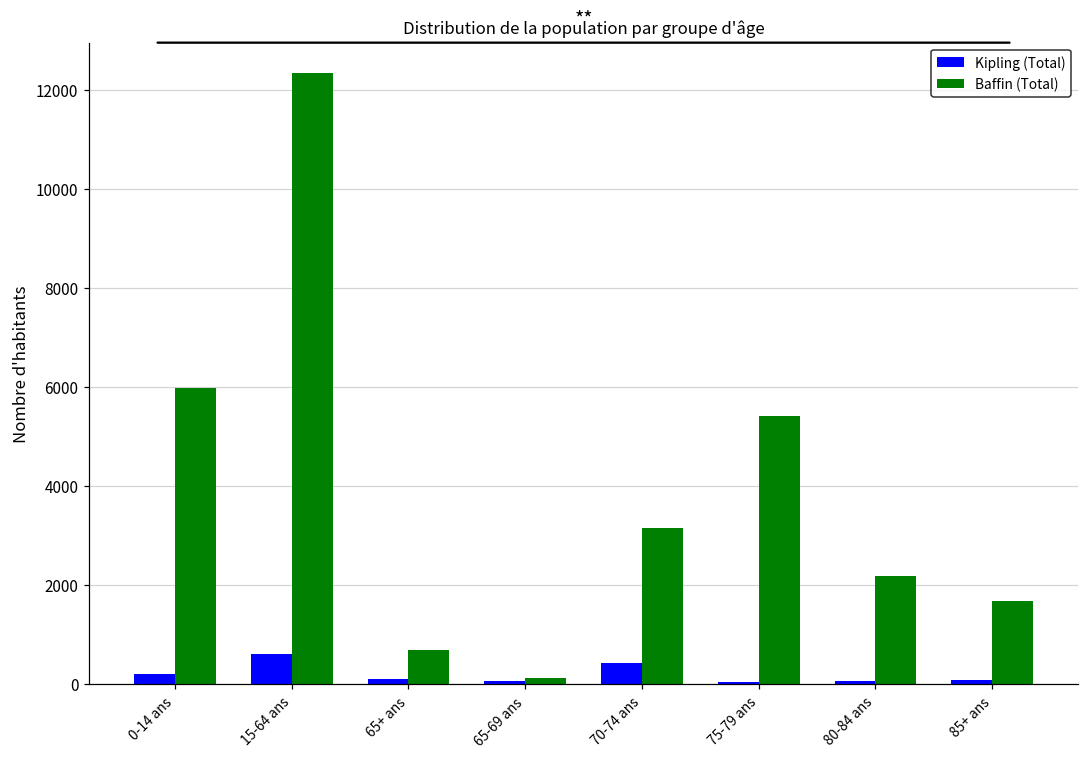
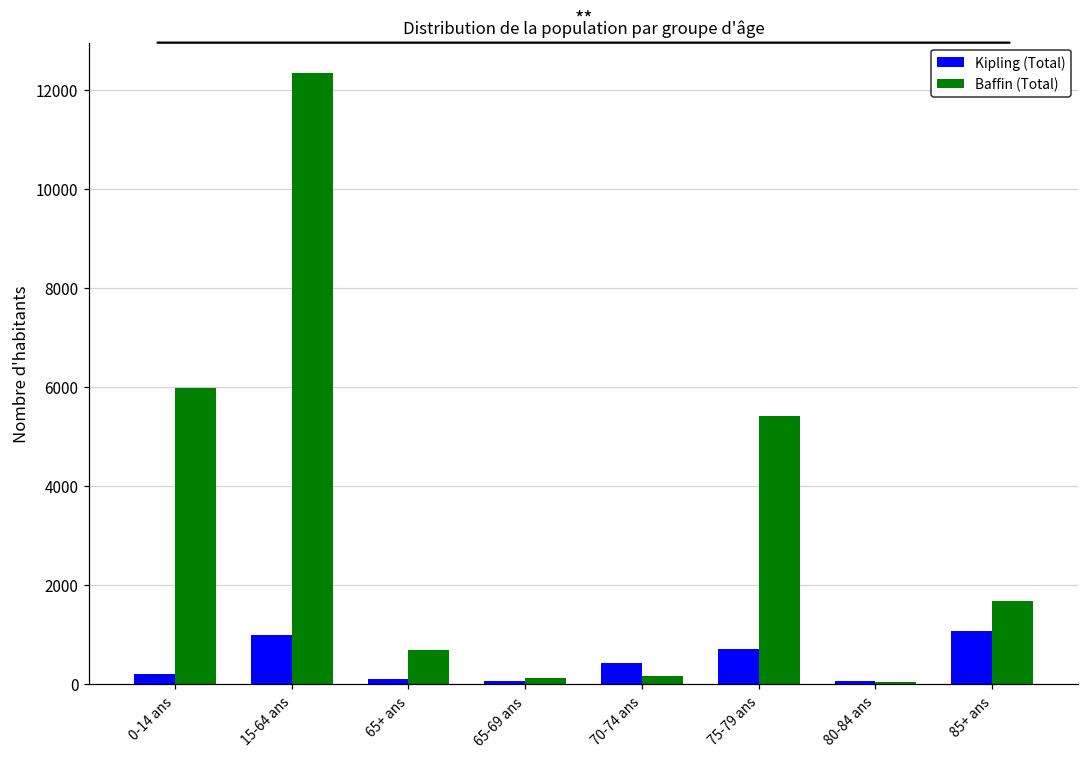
Kipling (Total), 15-64 ans: 600 -> 1000
Baffin (Total), 70-74 ans: 3200 -> 200
Kipling (Total), 75-79 ans: 0 -> 700
Baffin (Total), 80-84 ans: 2200 -> 0
Kipling (Total), 85+ ans: 100 -> 1100
